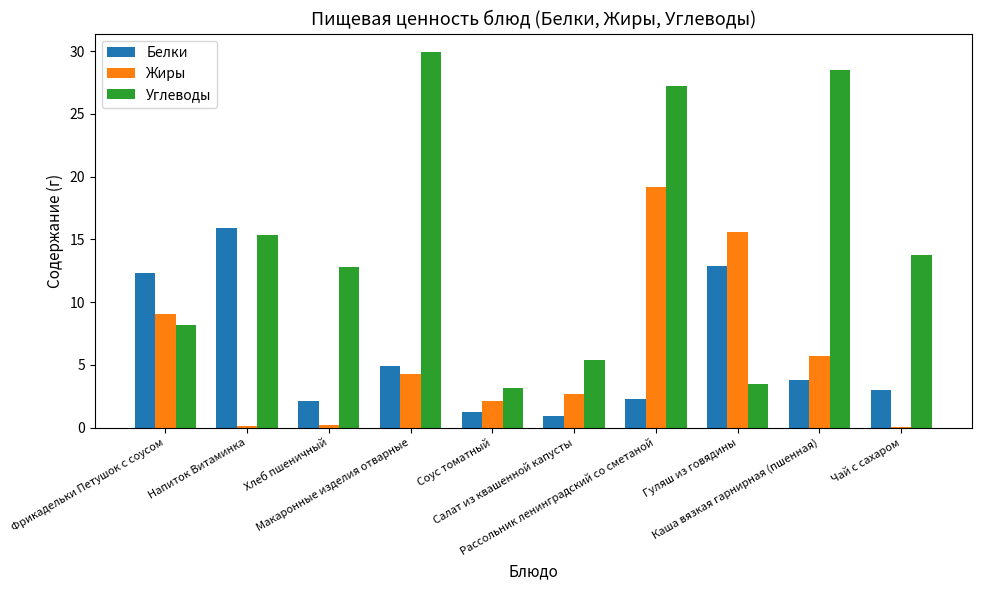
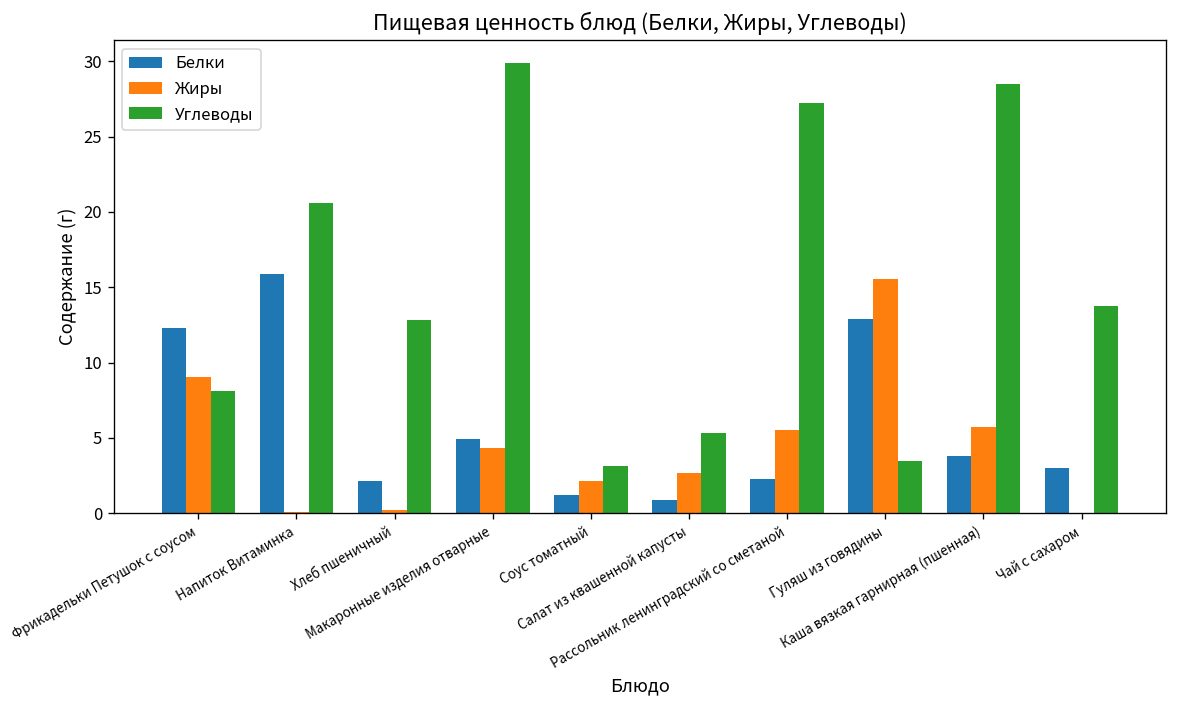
Углеводы, Напиток Витаминка: 15.4 -> 20.6
Жиры, Рассольник ленинградский со сметаной: 19.2 -> 5.5
